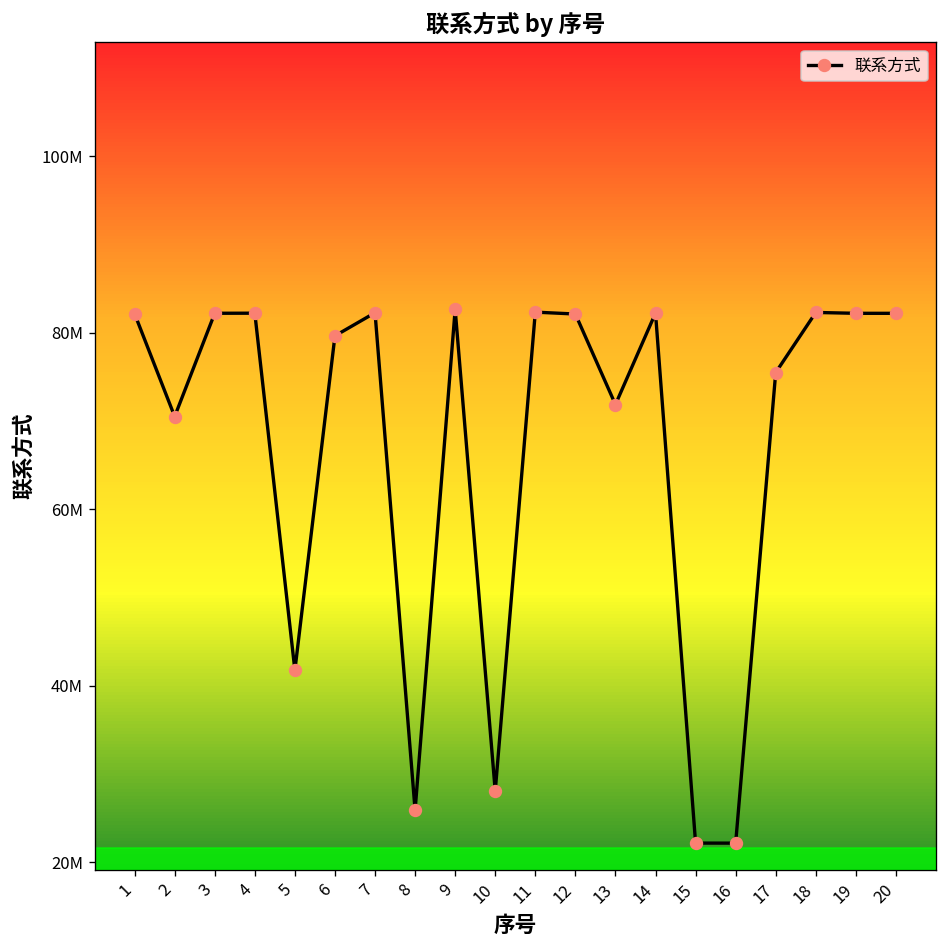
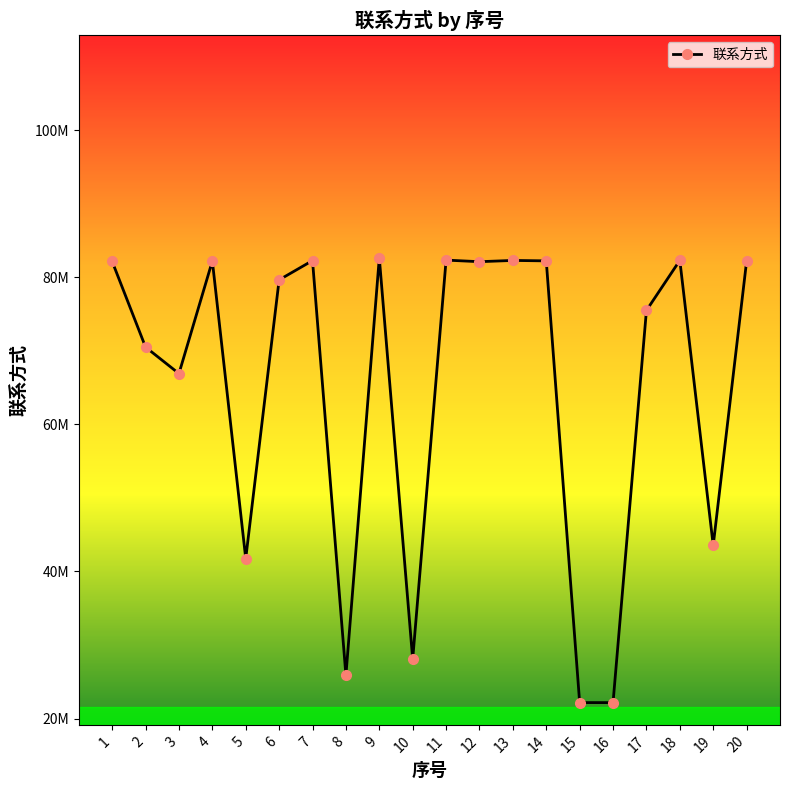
3: 82000000 -> 67000000
13: 72000000 -> 82000000
19: 82000000 -> 44000000
